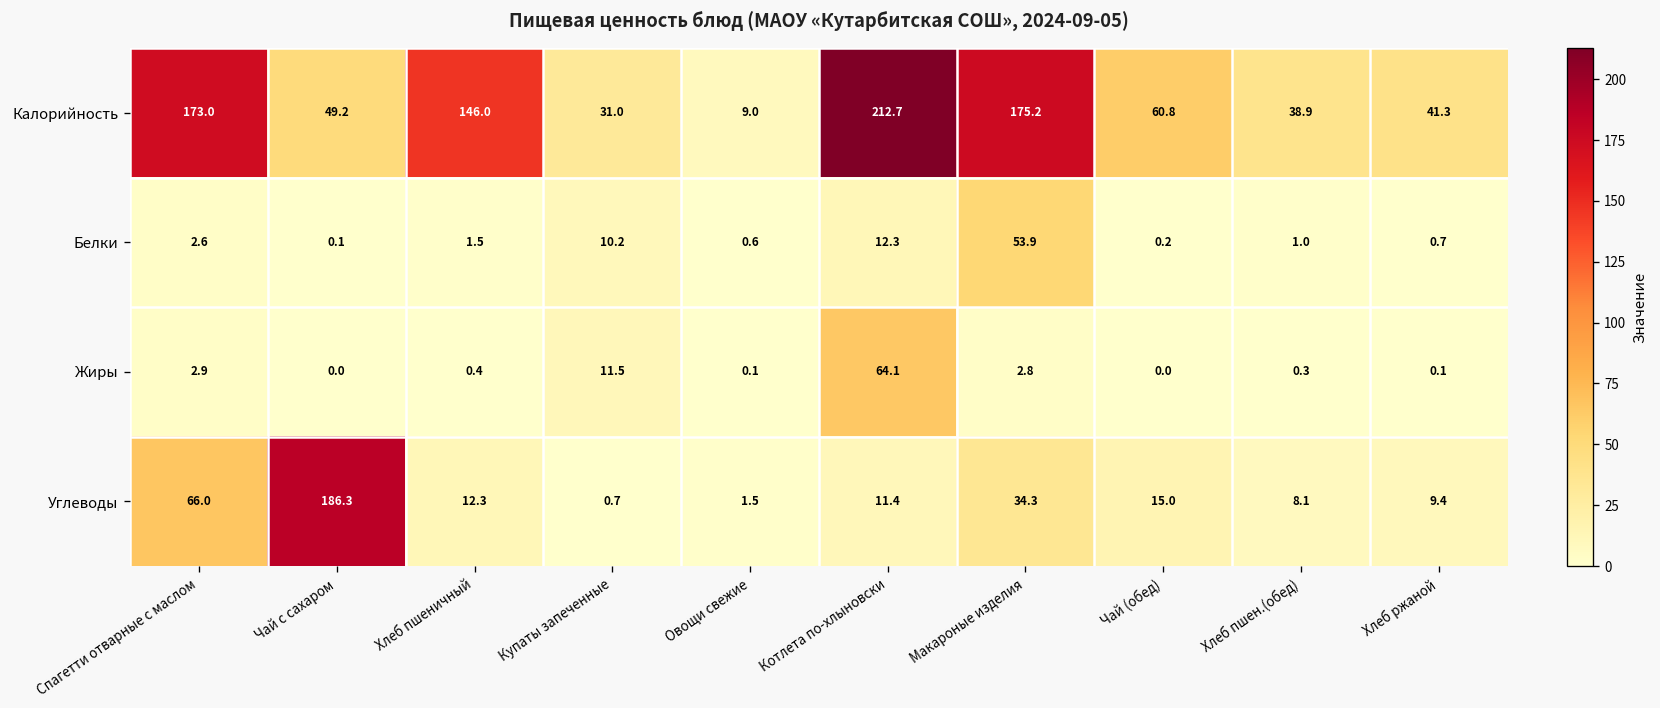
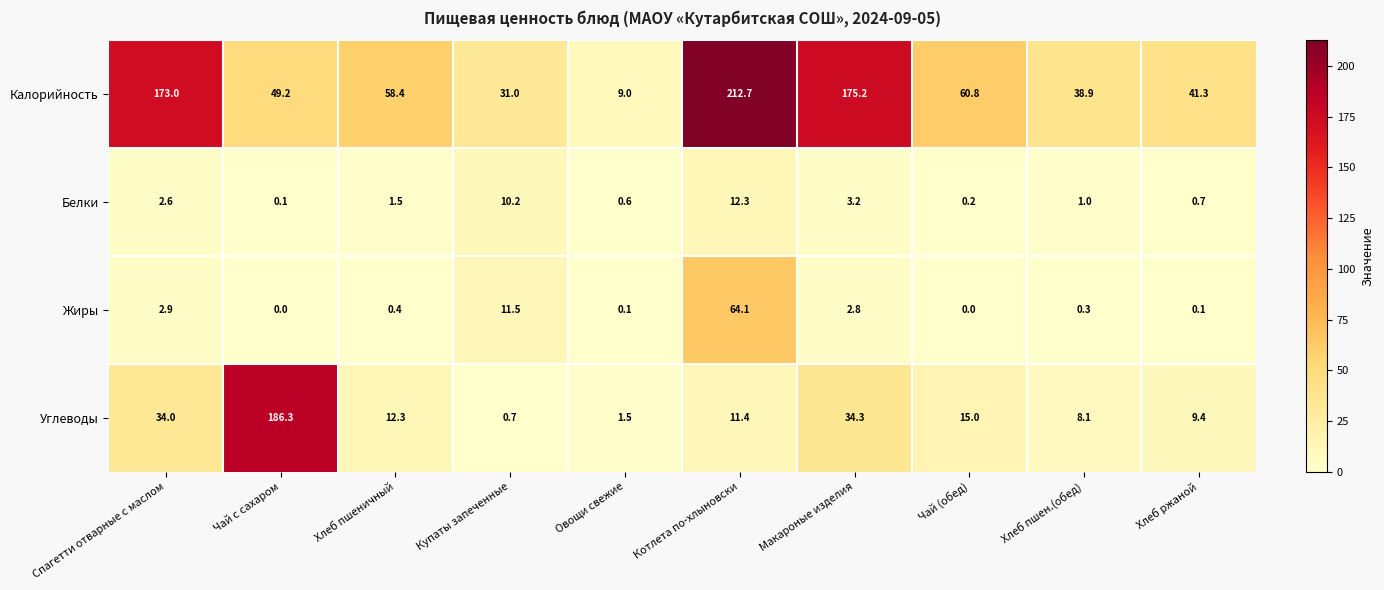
Калорийность, Хлеб пшеничный: 146.0 -> 58.4
Белки, Макароные изделия: 53.9 -> 3.2
Углеводы, Спагетти отварные с маслом: 66.0 -> 34.0
